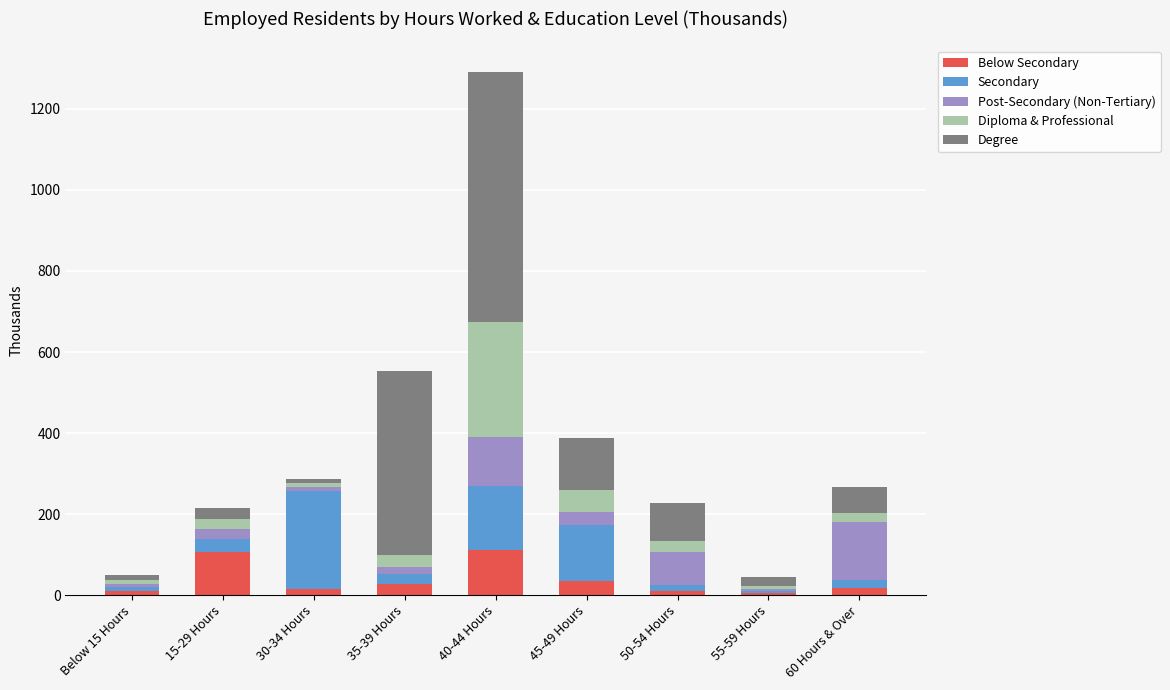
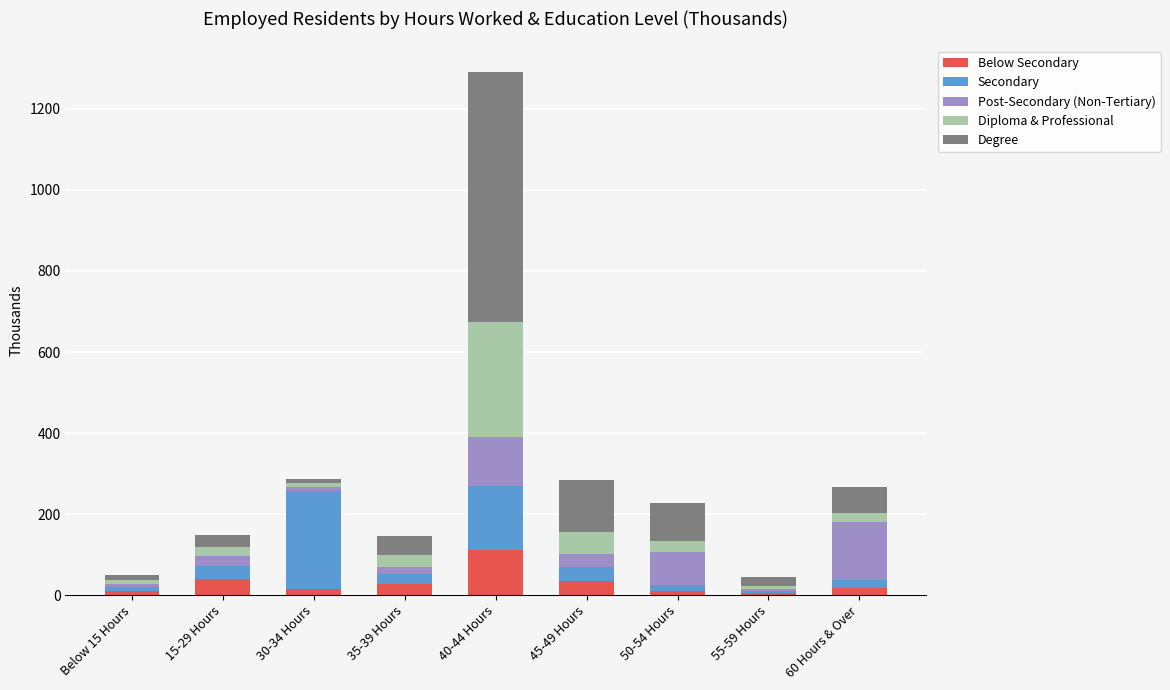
Below Secondary, 15-29 Hours: 110 -> 40
Degree, 35-39 Hours: 450 -> 50
Secondary, 45-49 Hours: 140 -> 30
